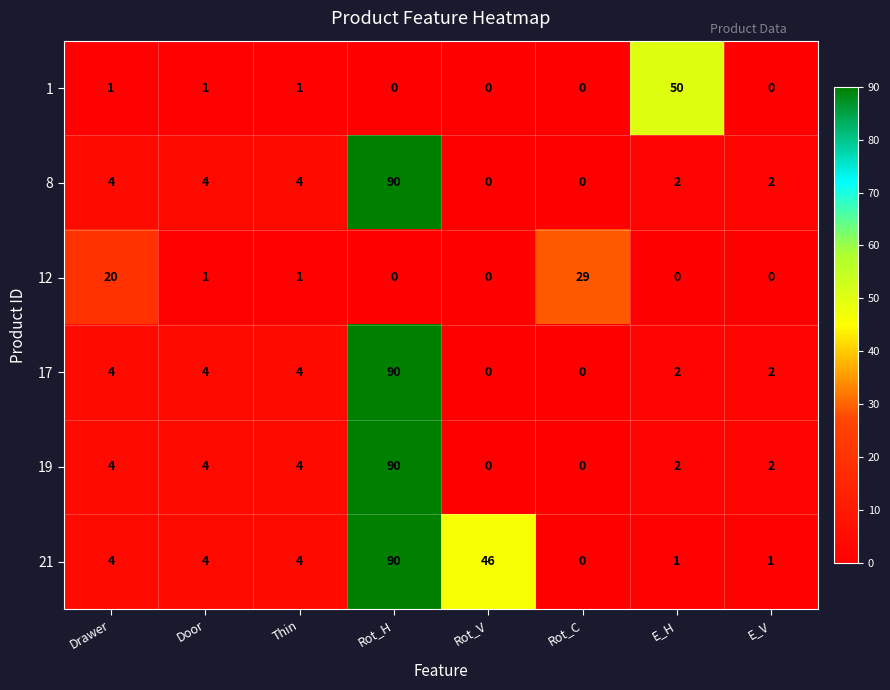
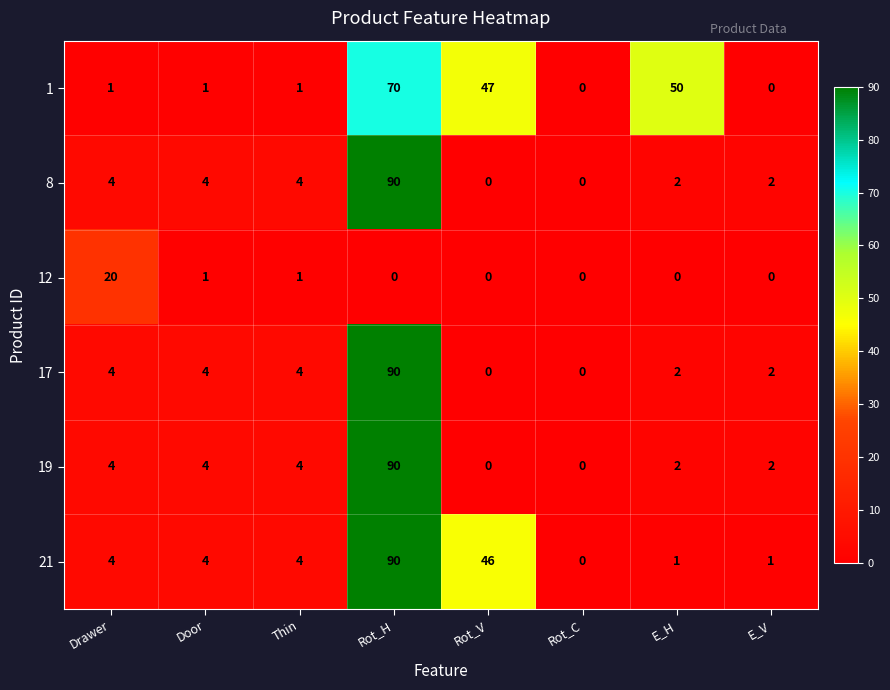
1, Rot_H: 0 -> 70
1, Rot_V: 0 -> 47
12, Rot_C: 29 -> 0
